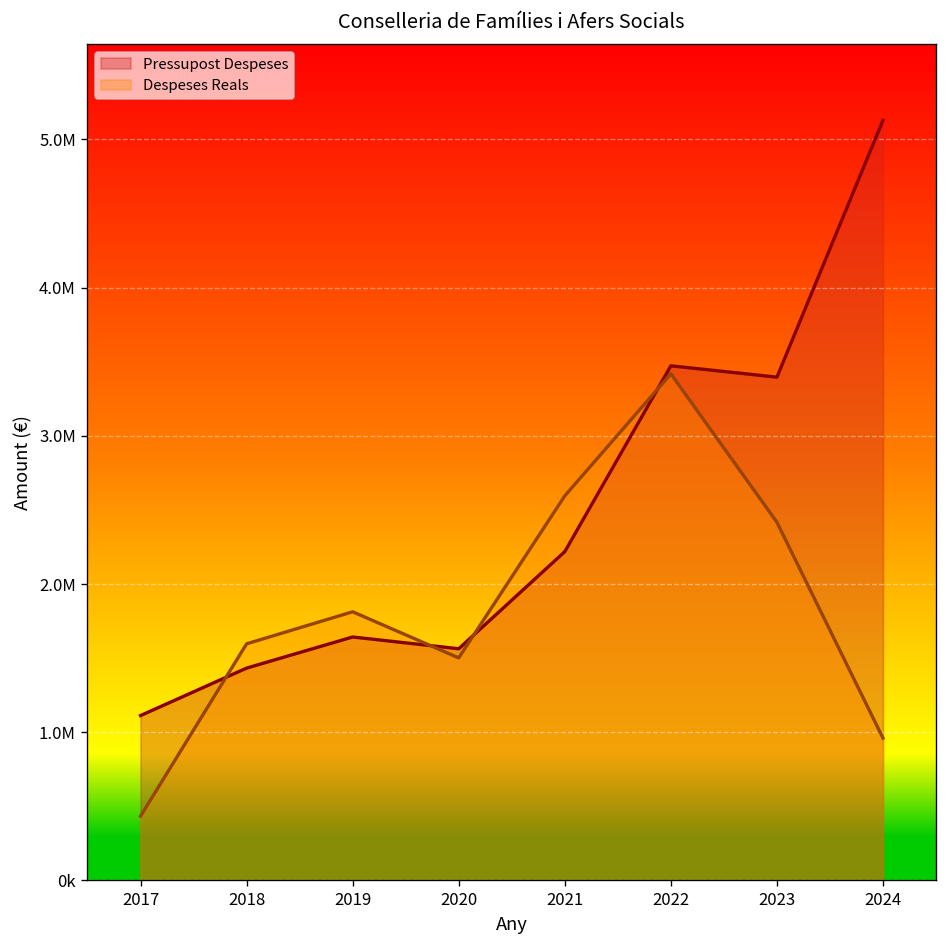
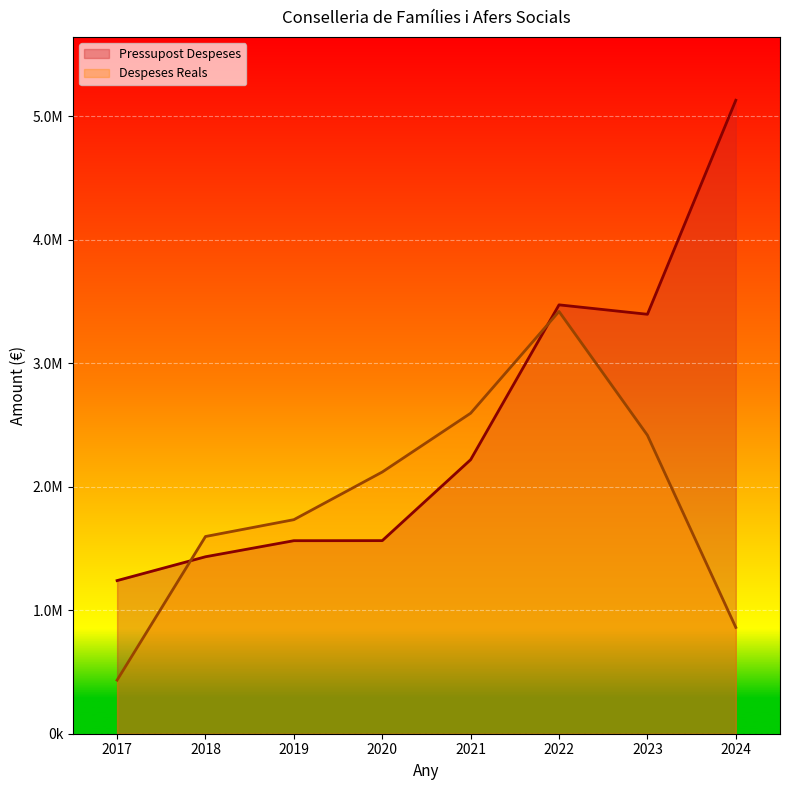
Pressupost Despeses, 2017: 1110000 -> 1240000
Pressupost Despeses, 2019: 1640000 -> 1560000
Despeses Reals, 2019: 1810000 -> 1730000
Despeses Reals, 2020: 1500000 -> 2120000
Despeses Reals, 2024: 960000 -> 860000
